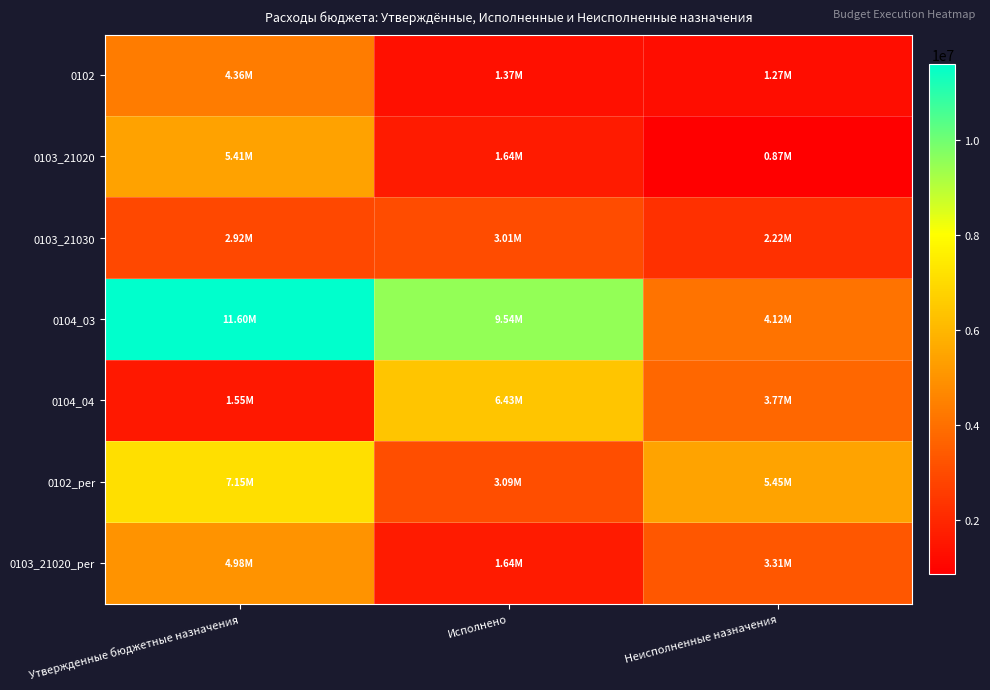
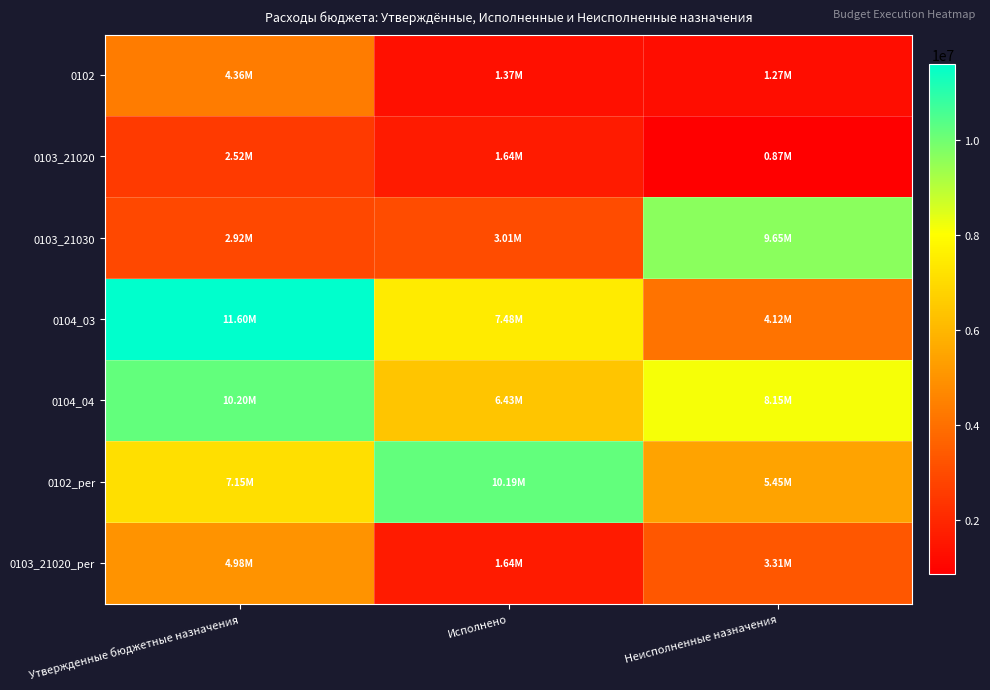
0103_21020, Утвержденные бюджетные назначения: 5.41M -> 2.52M
0103_21030, Неисполненные назначения: 2.22M -> 9.65M
0104_03, Исполнено: 9.54M -> 7.48M
0104_04, Утвержденные бюджетные назначения: 1.55M -> 10.20M
0104_04, Неисполненные назначения: 3.77M -> 8.15M
0102_per, Исполнено: 3.09M -> 10.19M
